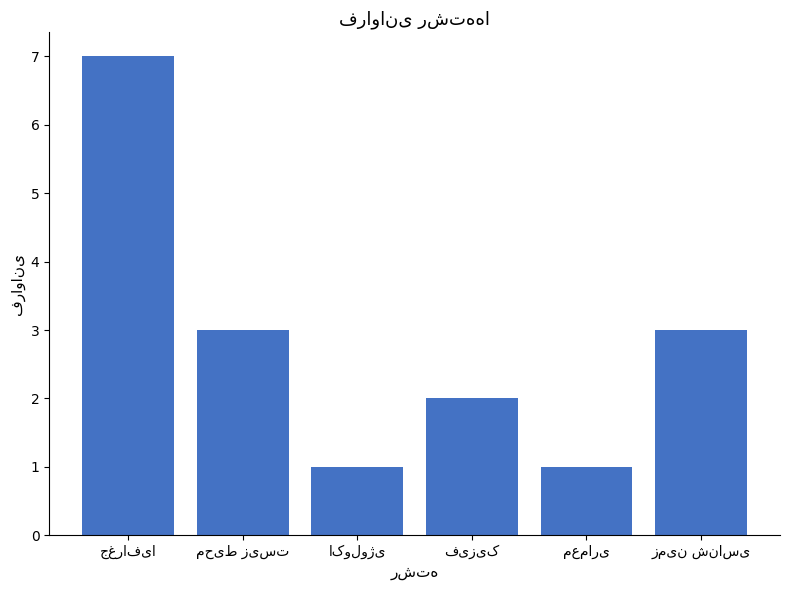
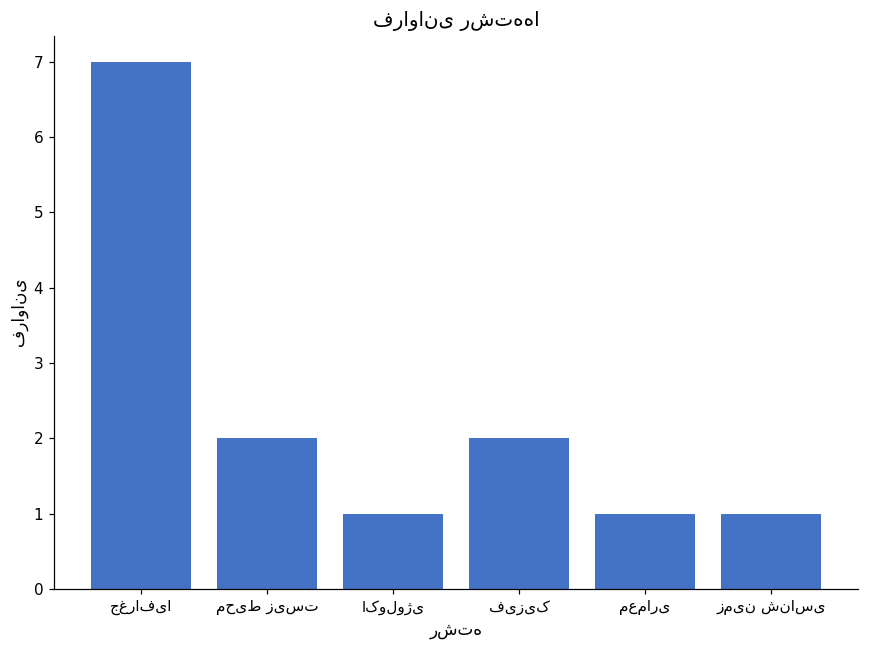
محیط زیست: 3 -> 2
زمین شناسی: 3 -> 1
